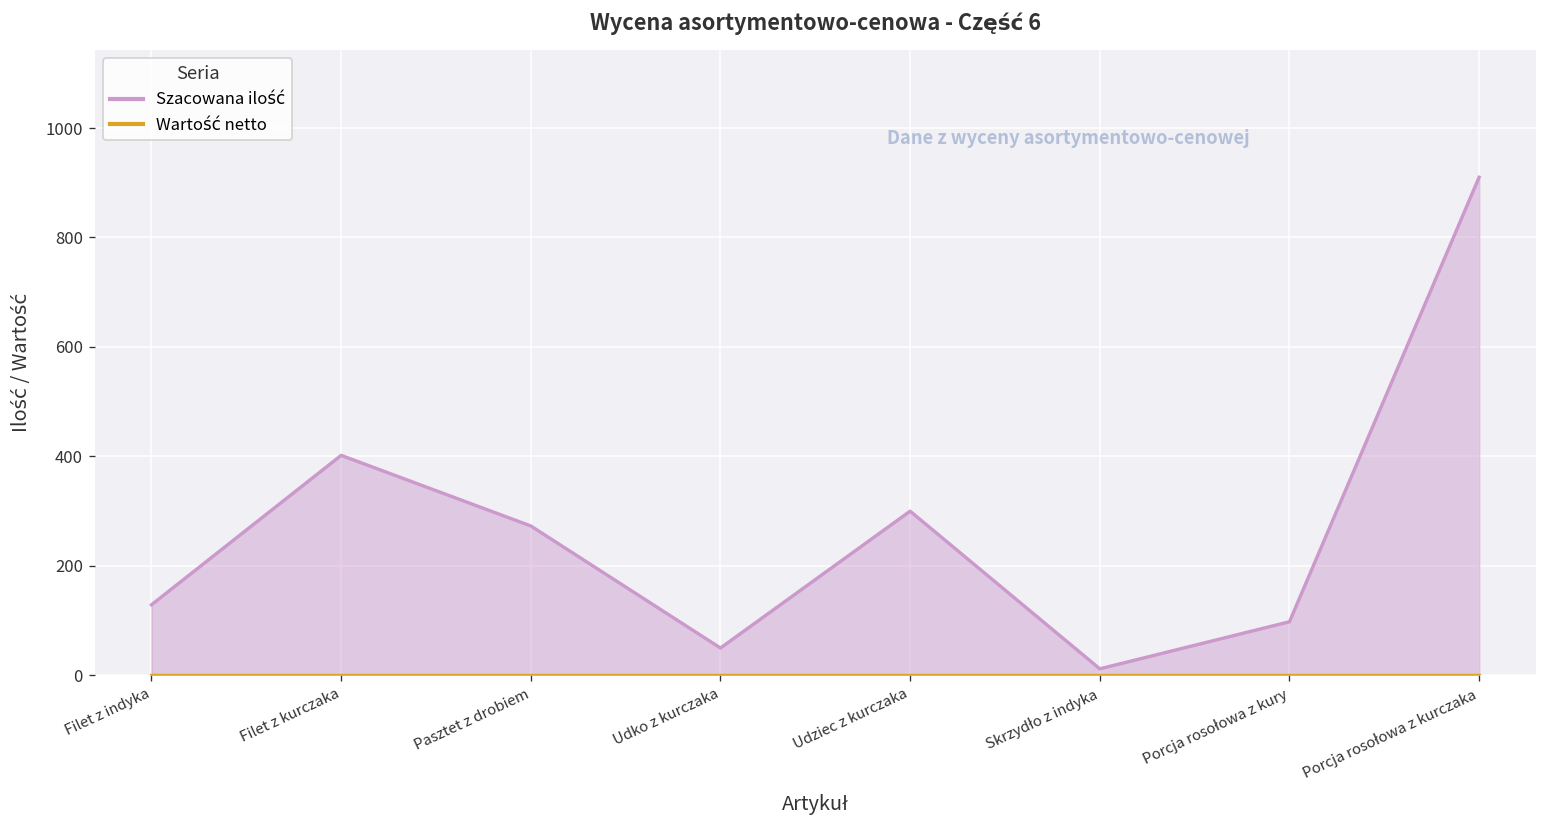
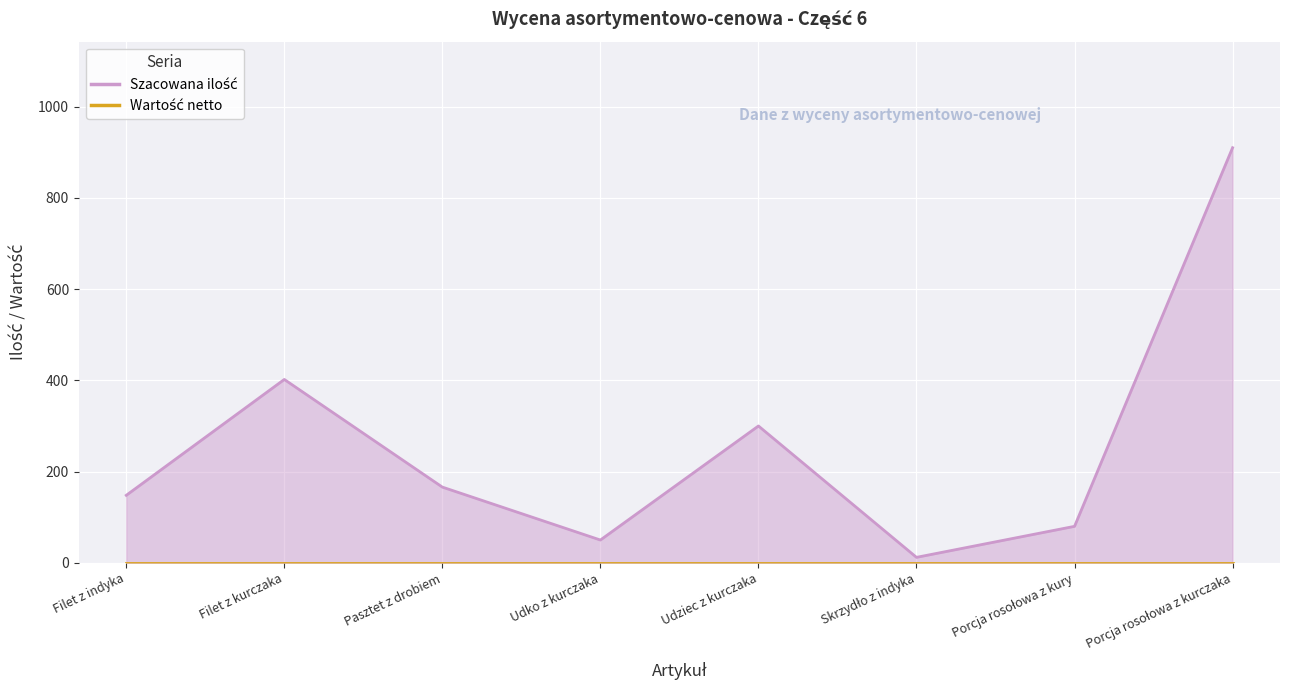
Szacowana ilość, Filet z indyka: 130 -> 150
Szacowana ilość, Pasztet z drobiem: 270 -> 170
Szacowana ilość, Porcja rosołowa z kury: 100 -> 80
